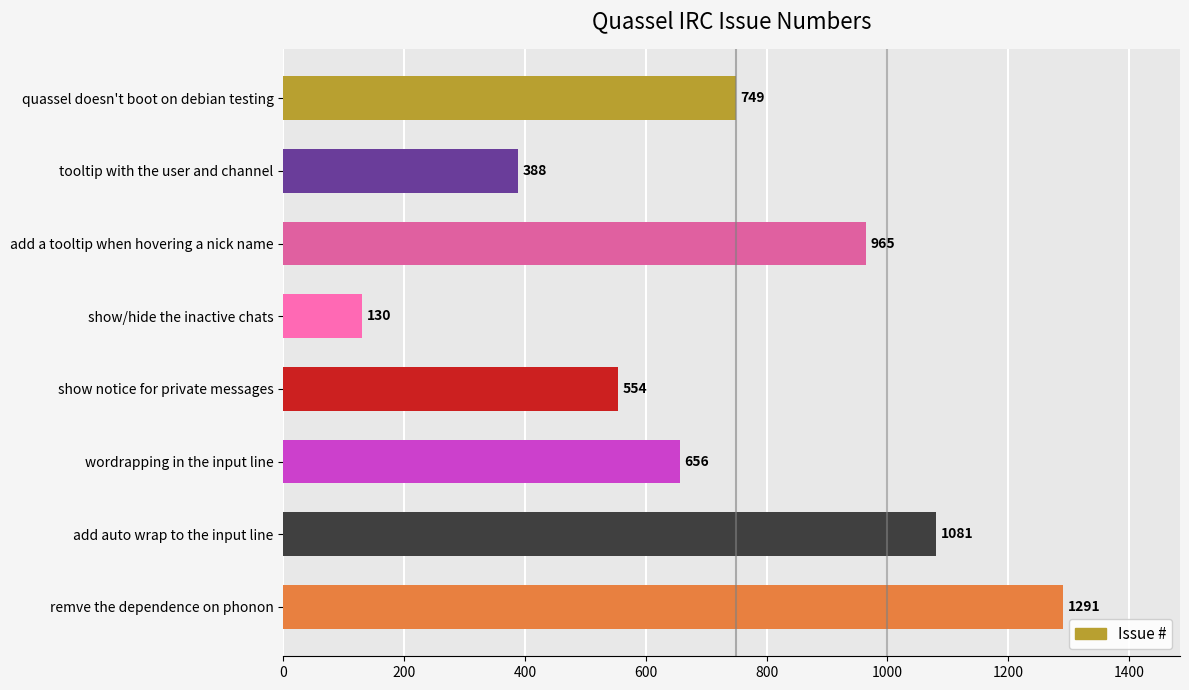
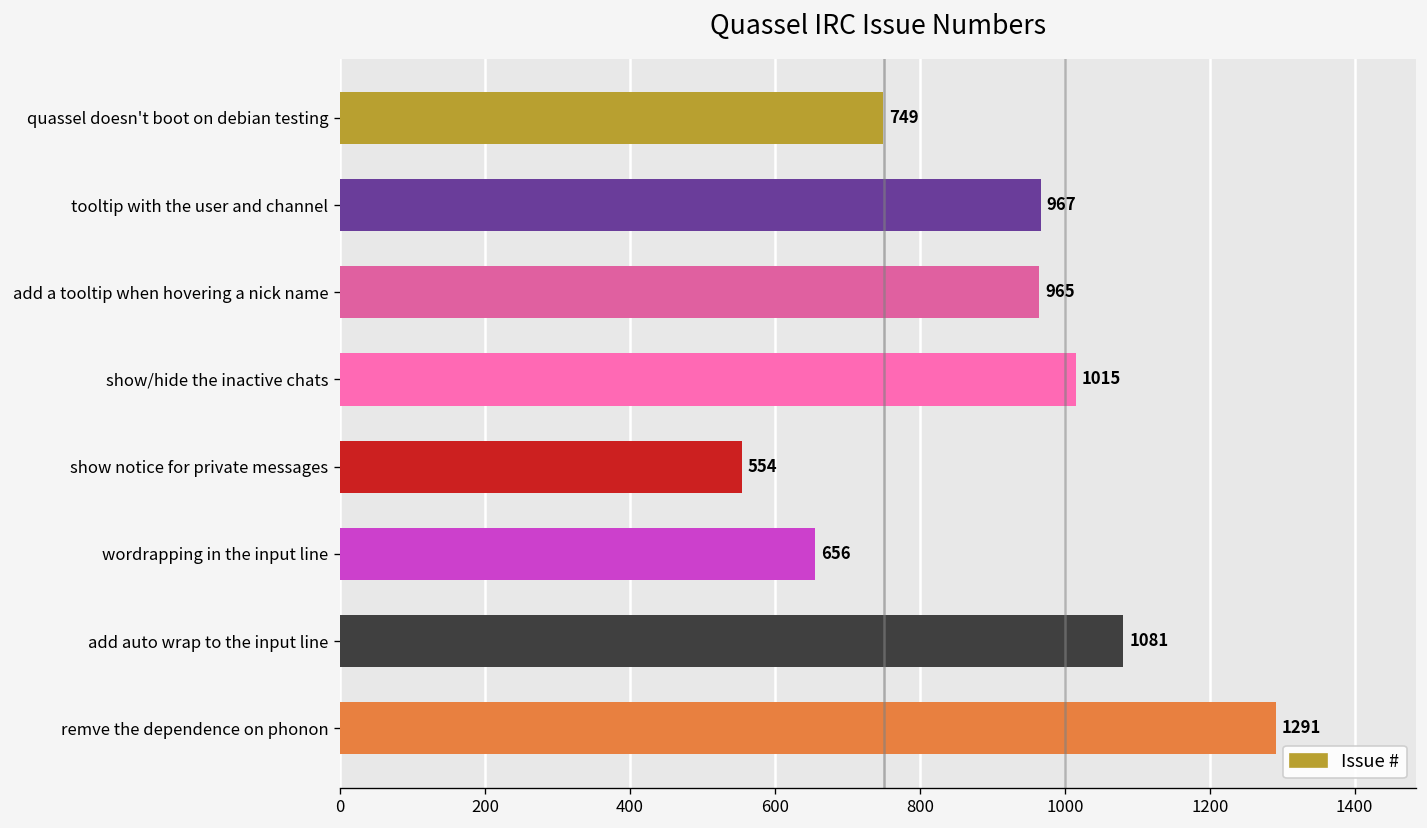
tooltip with the user and channel: 388 -> 967
show/hide the inactive chats: 130 -> 1015
